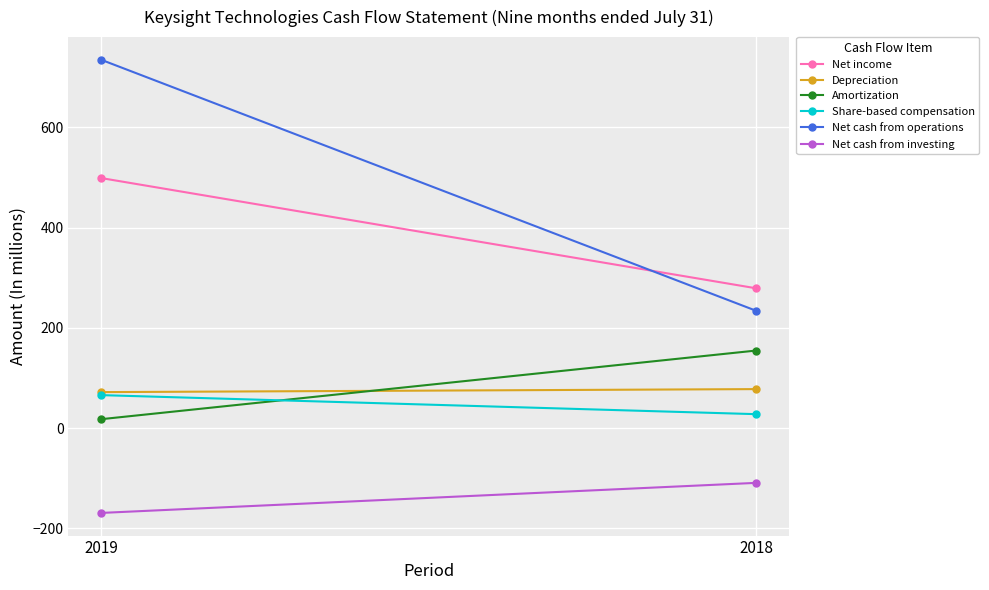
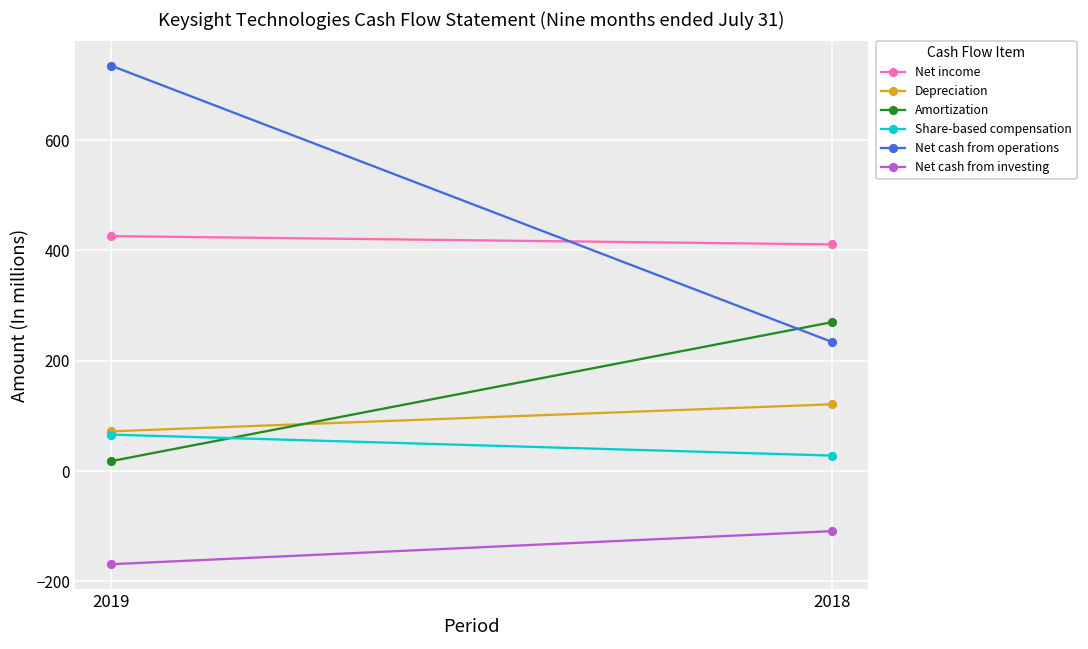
Net income, 2019: 500 -> 430
Net income, 2018: 280 -> 410
Depreciation, 2018: 80 -> 120
Amortization, 2018: 160 -> 270
